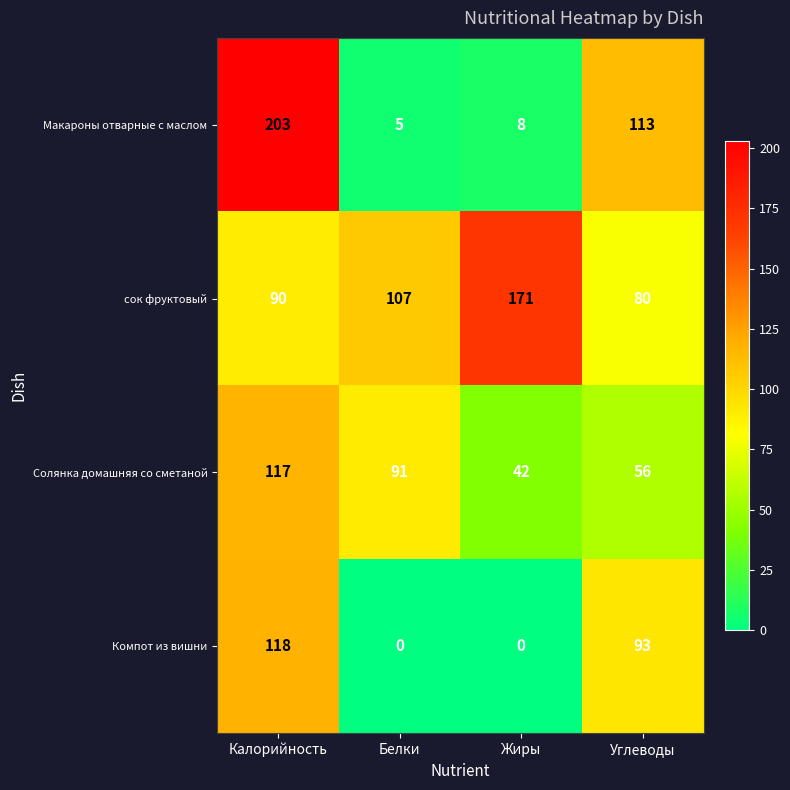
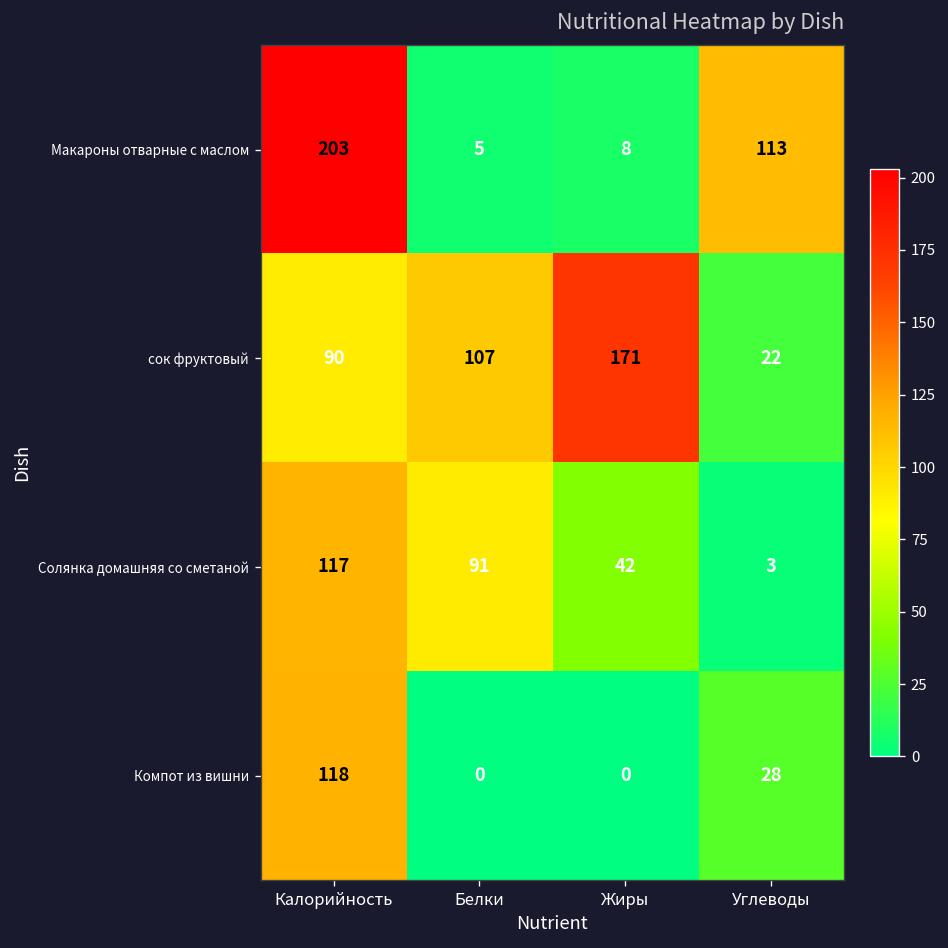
сок фруктовый, Углеводы: 80 -> 22
Солянка домашняя со сметаной, Углеводы: 56 -> 3
Компот из вишни, Углеводы: 93 -> 28
